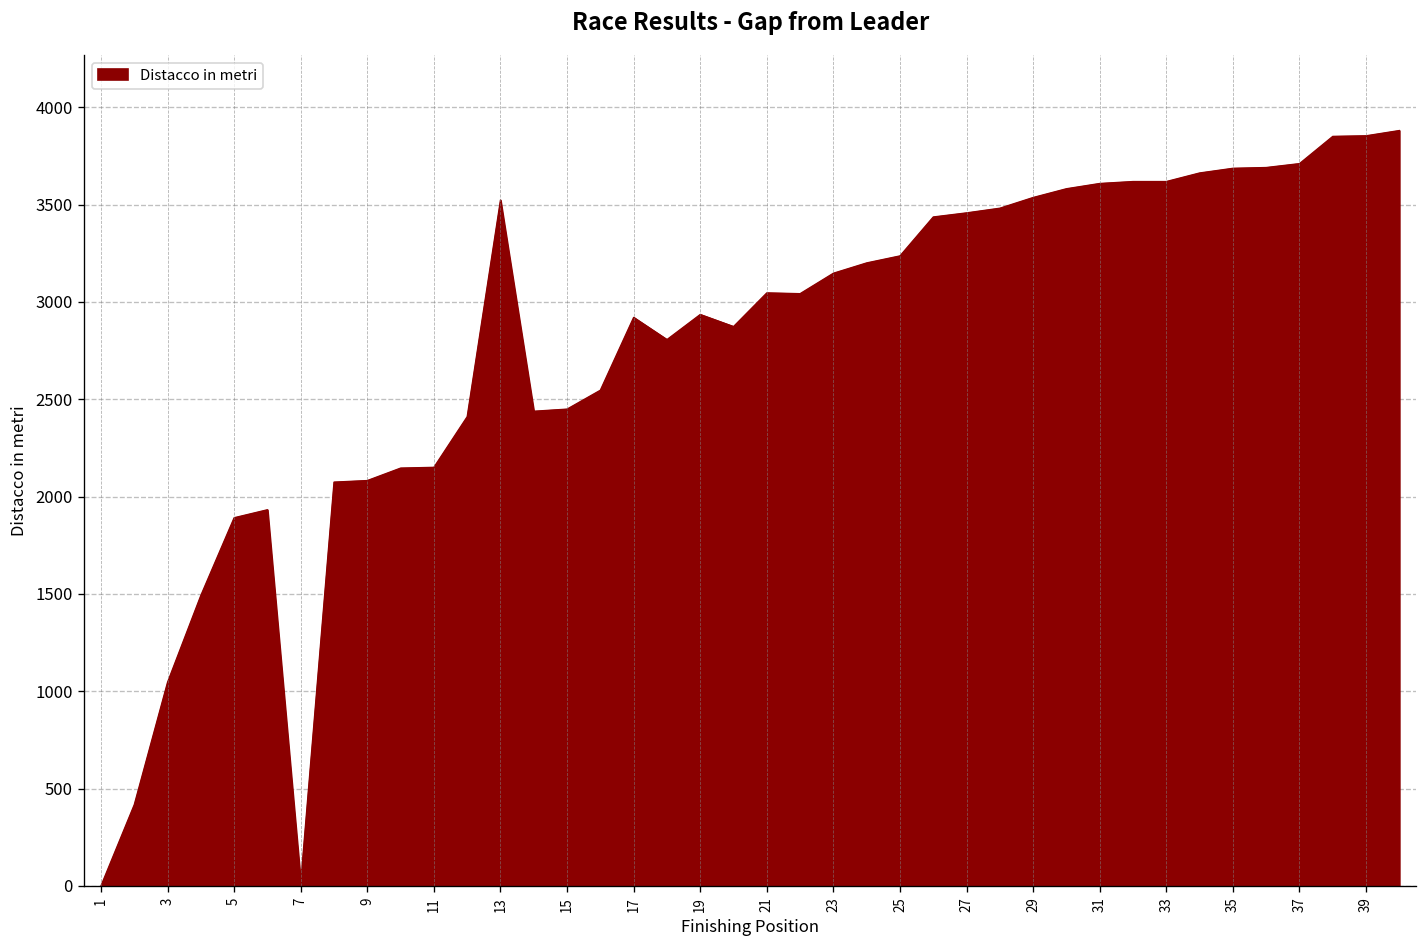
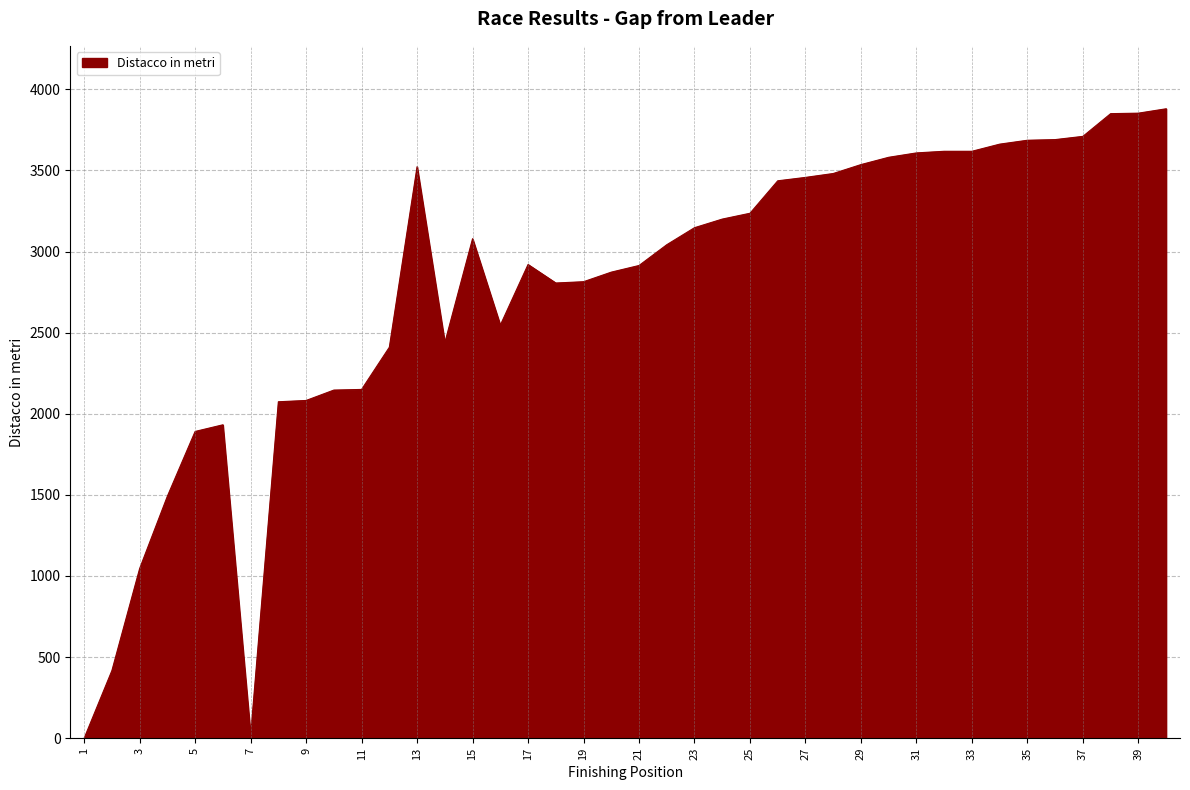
15: 2450 -> 3080
19: 2940 -> 2810
21: 3050 -> 2910
